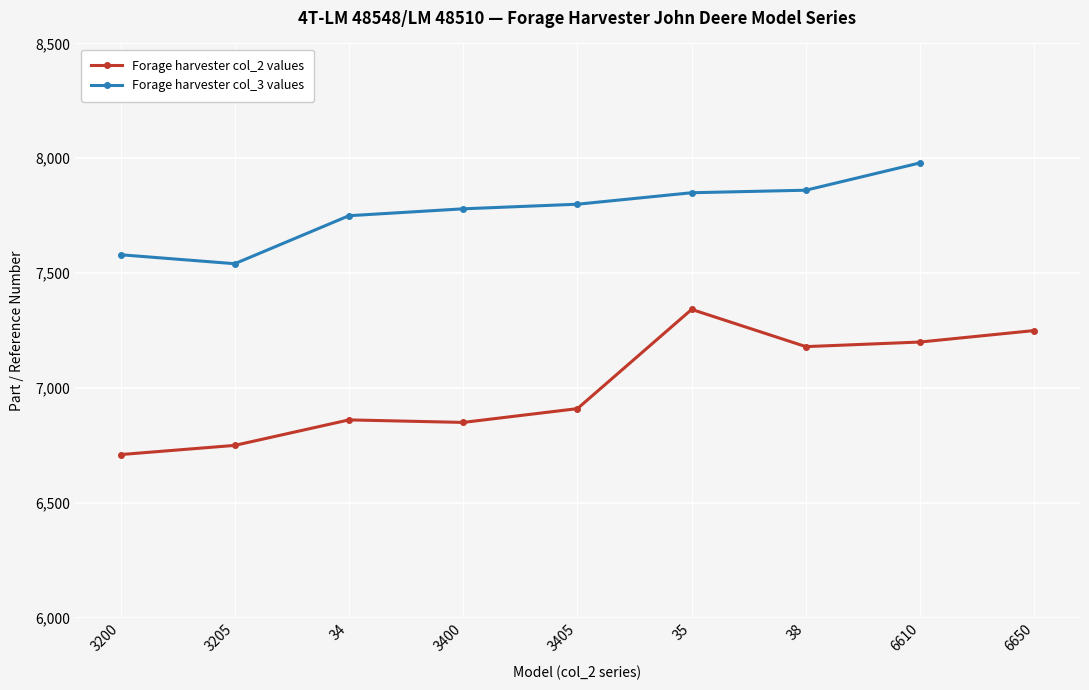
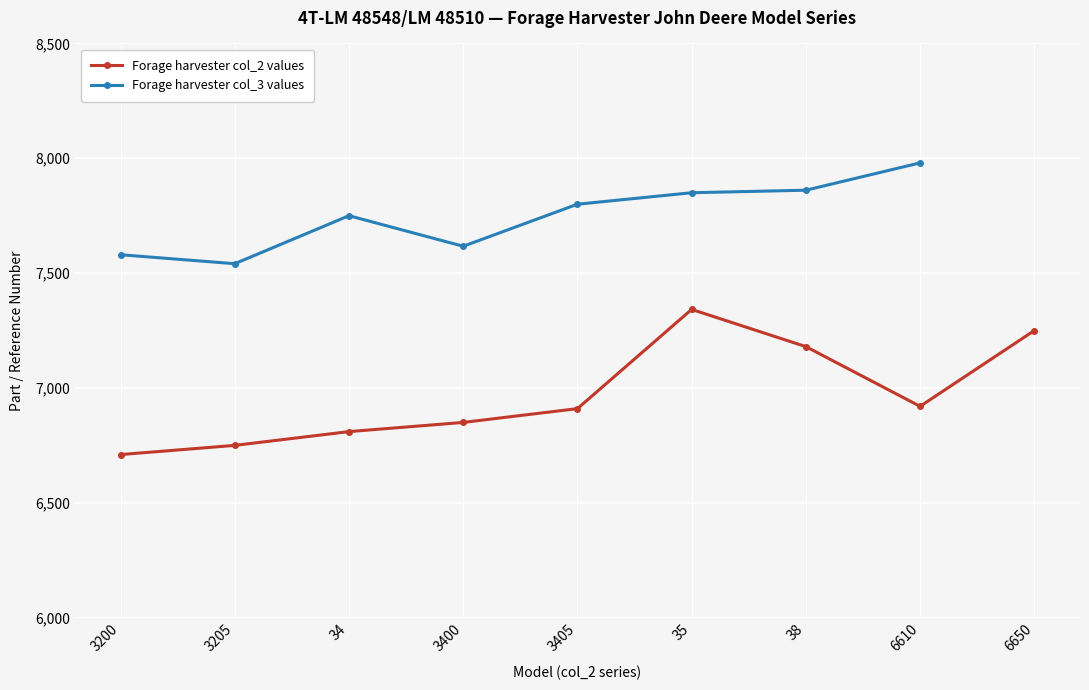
Forage harvester col_2 values, 34: 6,860 -> 6,810
Forage harvester col_3 values, 3400: 7,780 -> 7,620
Forage harvester col_2 values, 6610: 7,200 -> 6,920
